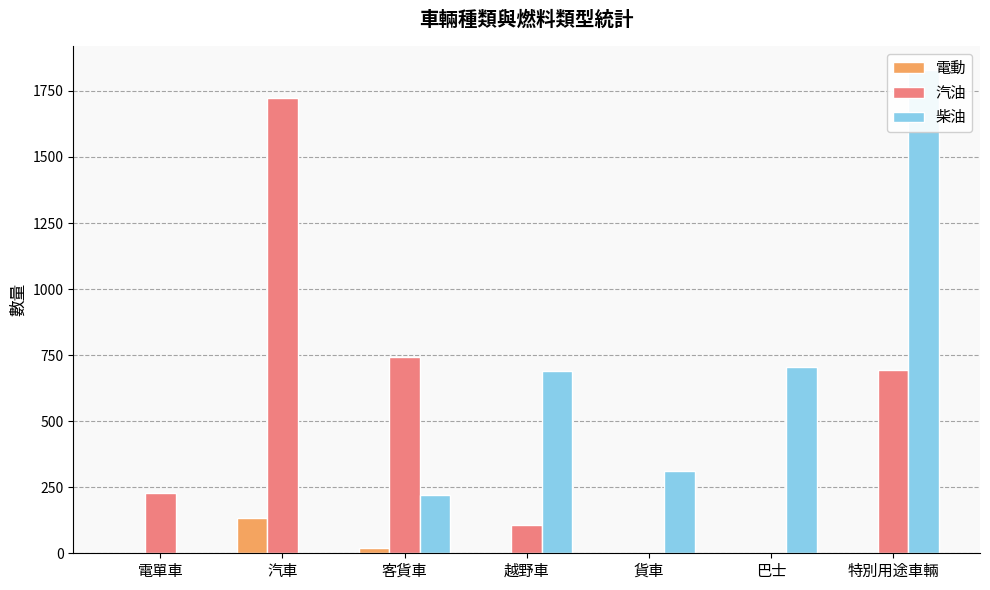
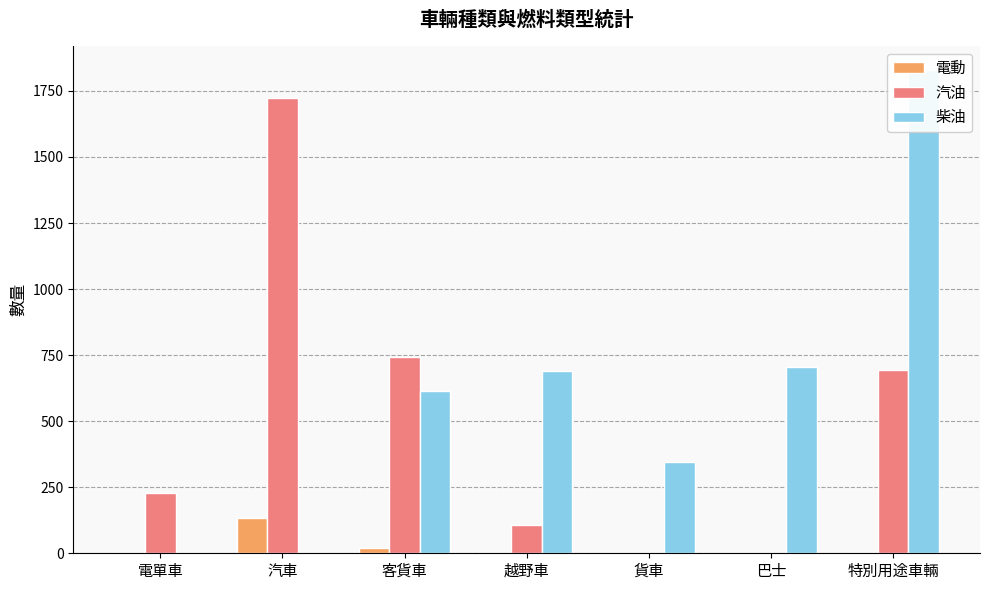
柴油, 客貨車: 220 -> 610
柴油, 貨車: 310 -> 340
